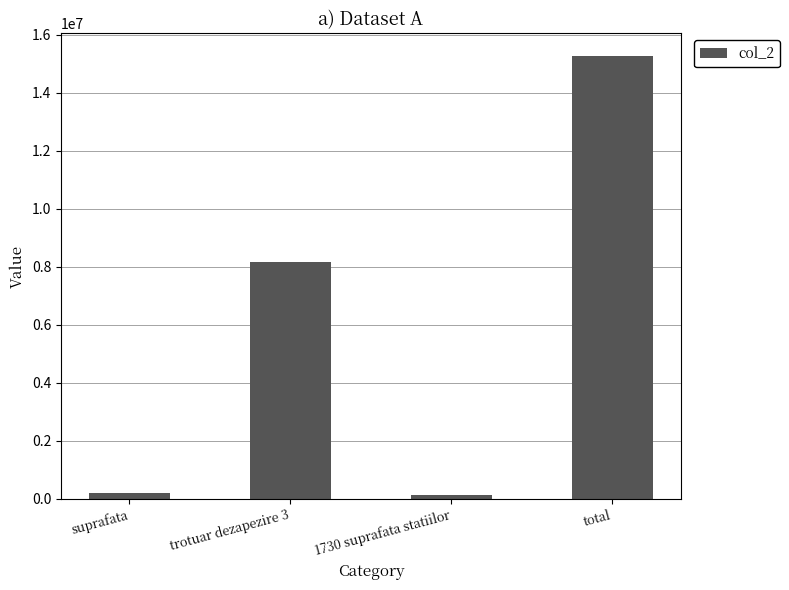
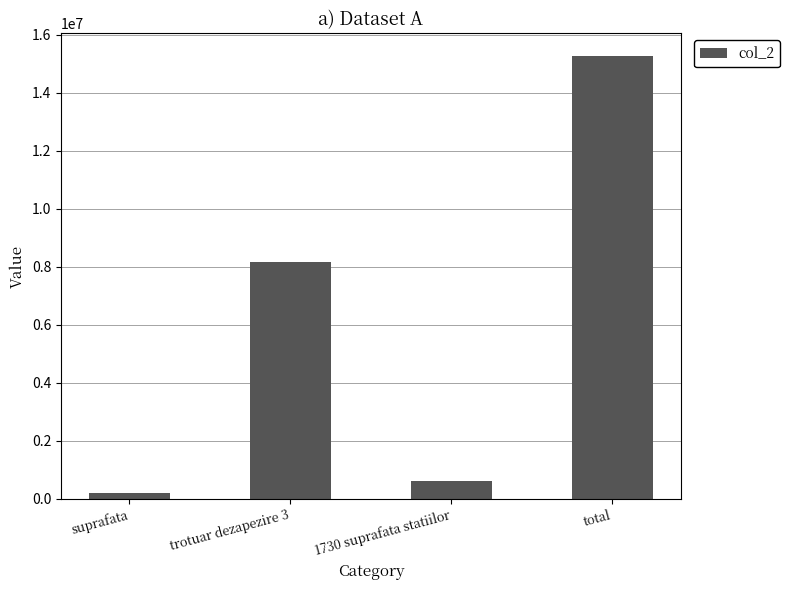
1730 suprafata statiilor: 100000 -> 600000
